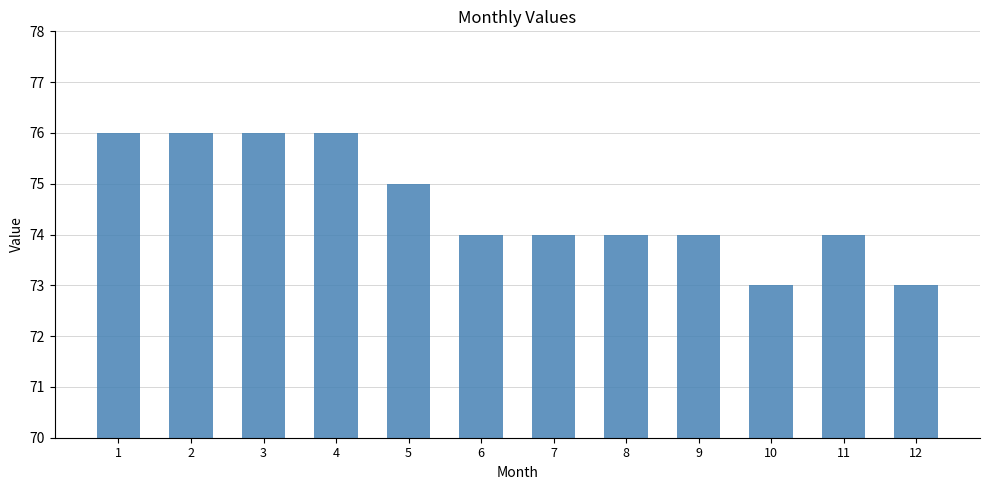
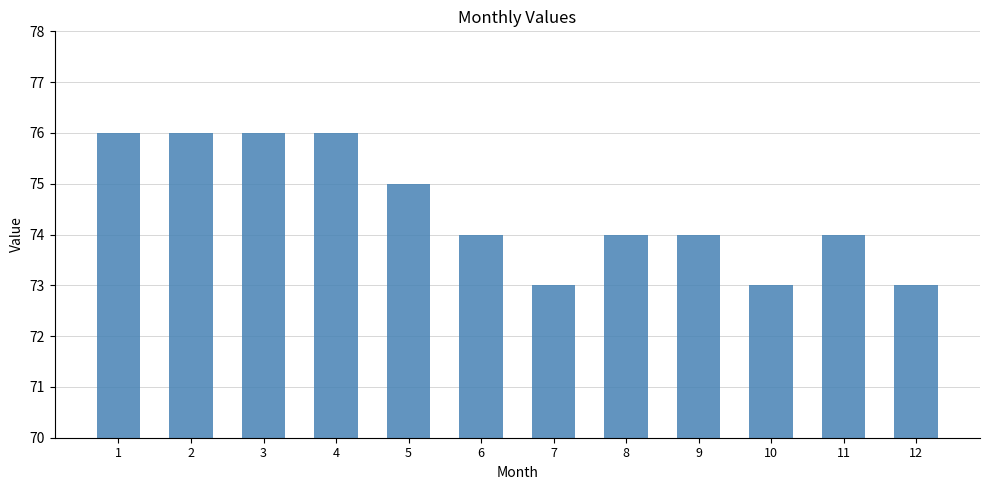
7: 74 -> 73
